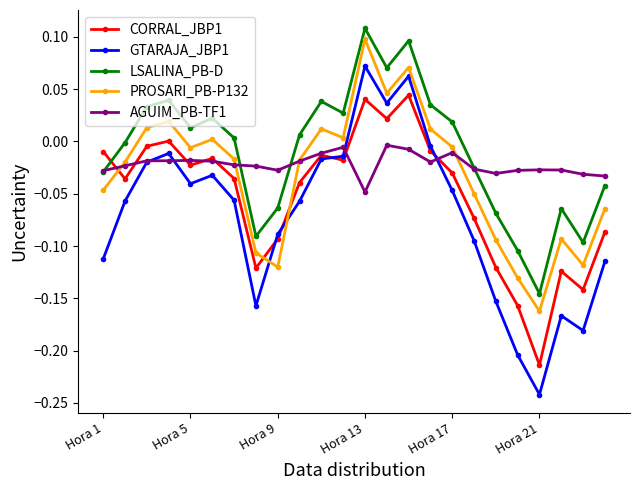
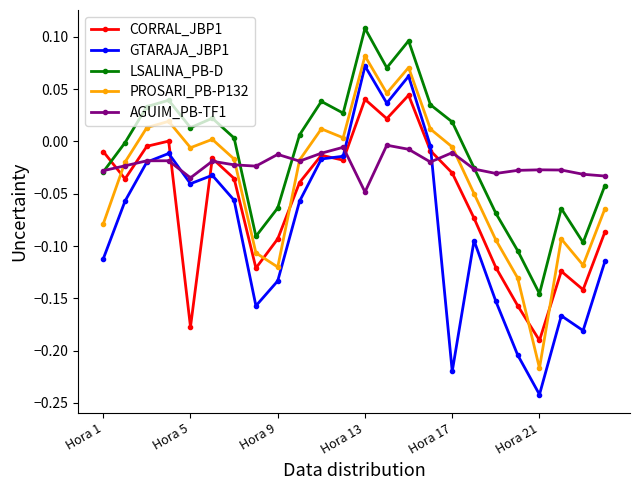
PROSARI_PB-P132, Hora 1: -0.047 -> -0.079
CORRAL_JBP1, Hora 5: -0.023 -> -0.177
AGUIM_PB-TF1, Hora 5: -0.018 -> -0.035
GTARAJA_JBP1, Hora 9: -0.089 -> -0.133
AGUIM_PB-TF1, Hora 9: -0.028 -> -0.012
PROSARI_PB-P132, Hora 13: 0.098 -> 0.082
GTARAJA_JBP1, Hora 17: -0.047 -> -0.220
CORRAL_JBP1, Hora 21: -0.214 -> -0.190
PROSARI_PB-P132, Hora 21: -0.162 -> -0.217
